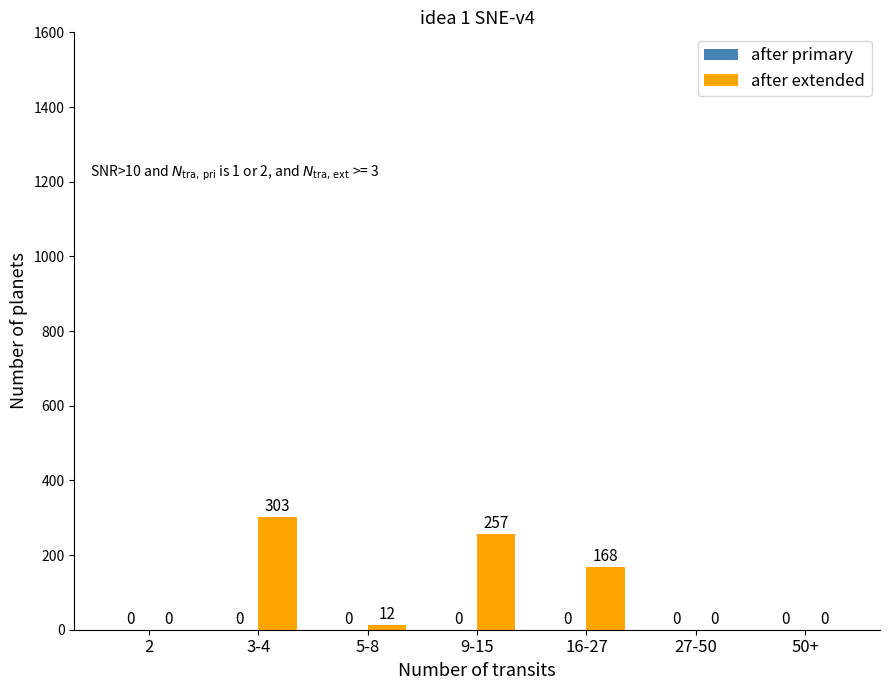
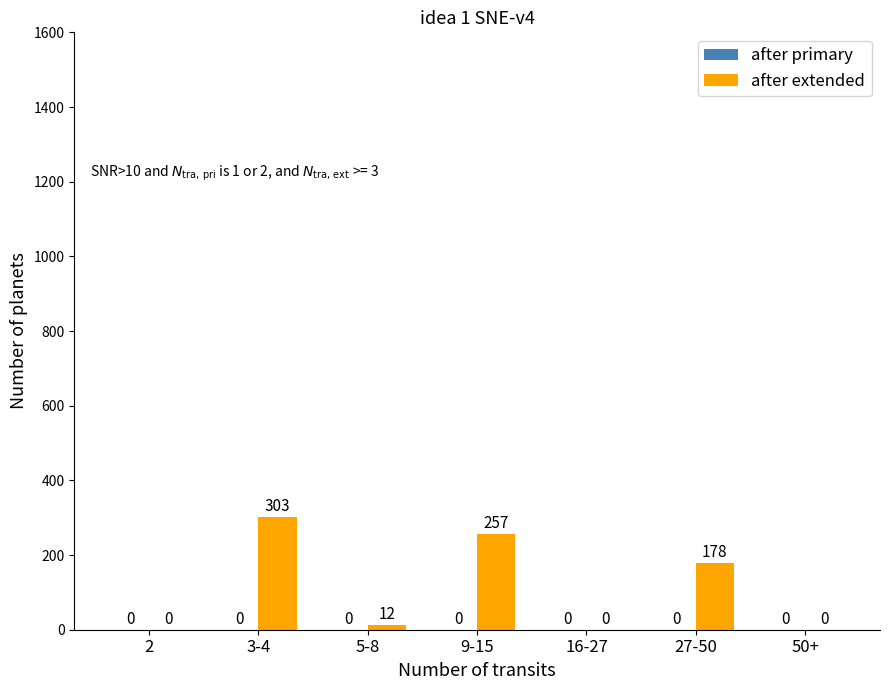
after extended, 16-27: 168 -> 0
after extended, 27-50: 0 -> 178
